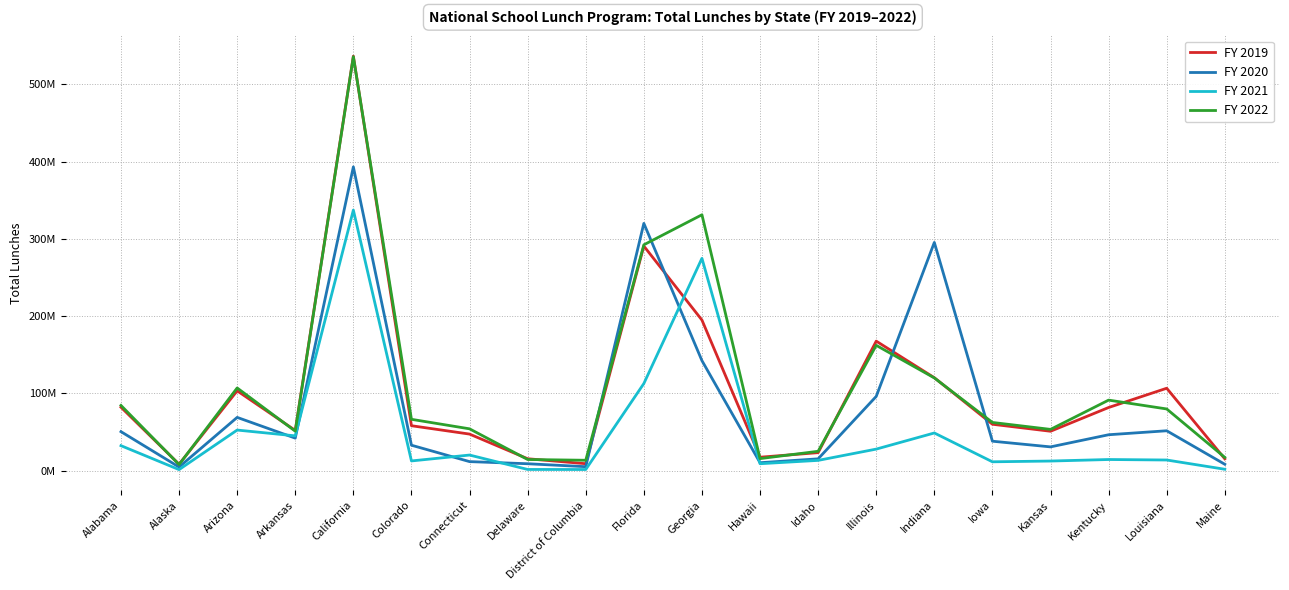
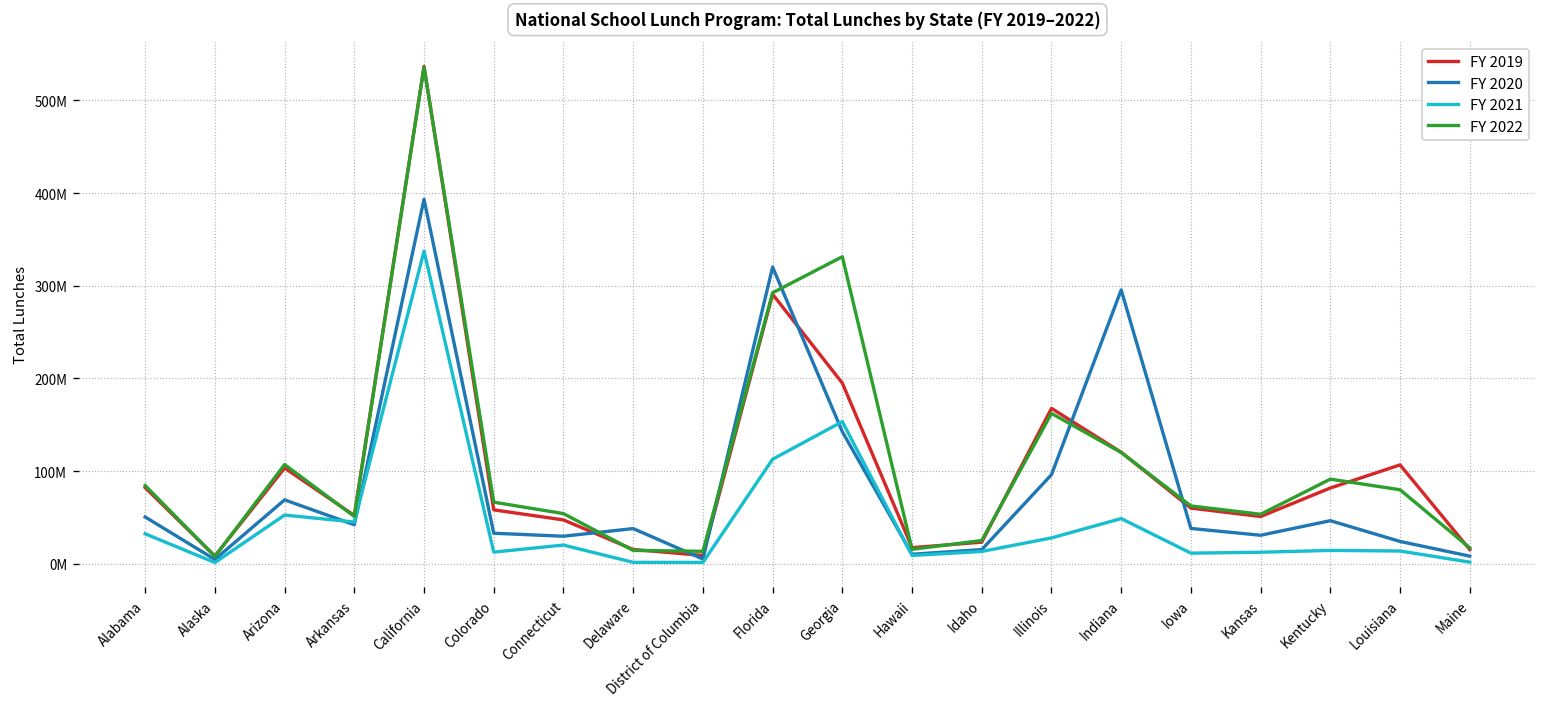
FY 2020, Connecticut: 10000000 -> 30000000
FY 2020, Delaware: 10000000 -> 40000000
FY 2021, Georgia: 270000000 -> 150000000
FY 2020, Louisiana: 50000000 -> 20000000
